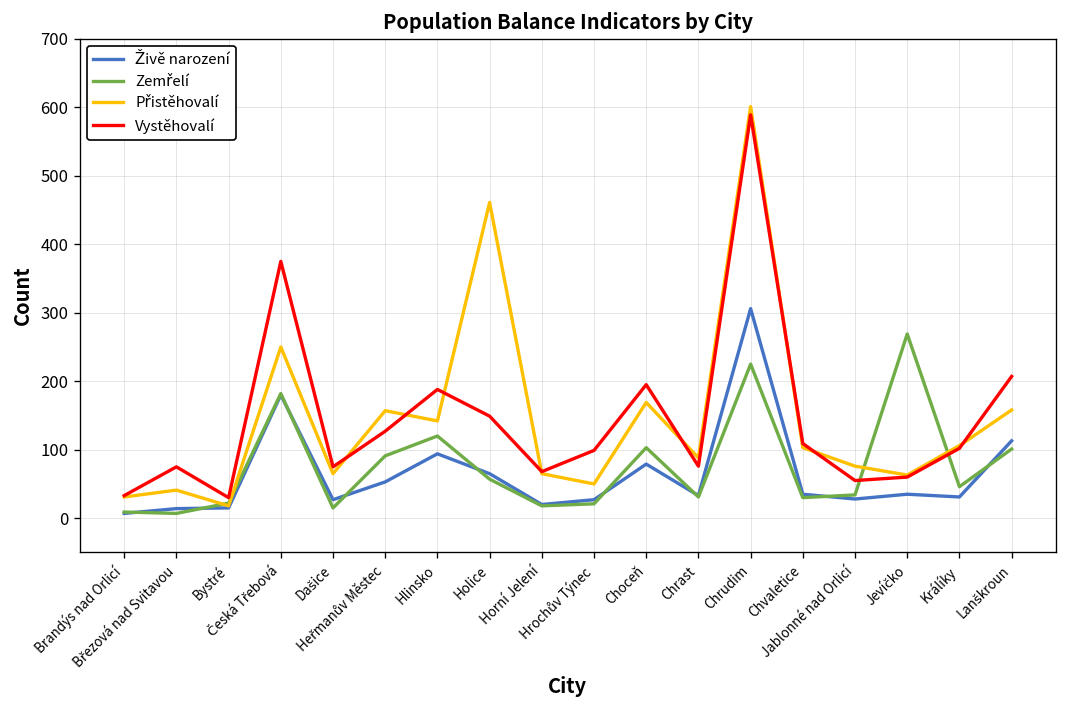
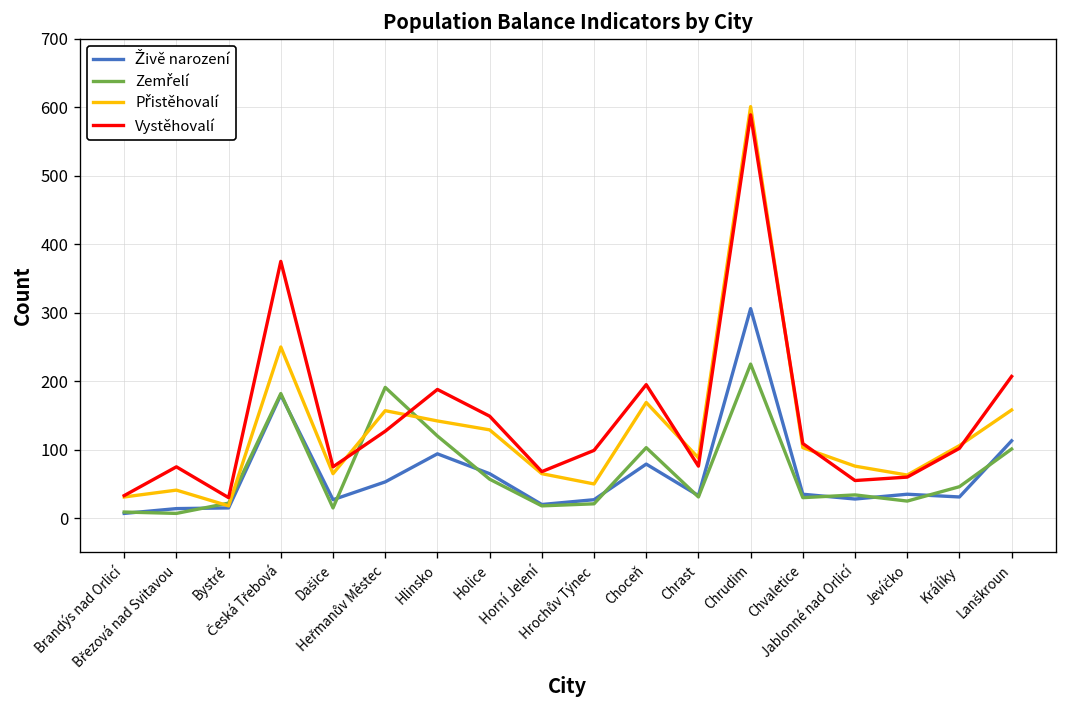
Zemřelí, Heřmanův Městec: 90 -> 190
Přistěhovalí, Holice: 460 -> 130
Zemřelí, Jevíčko: 270 -> 30
